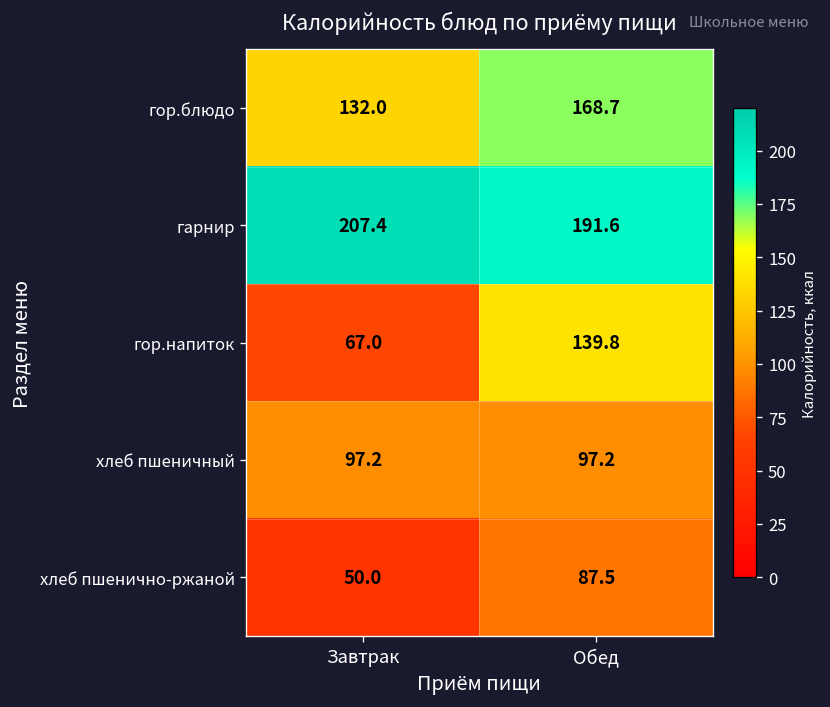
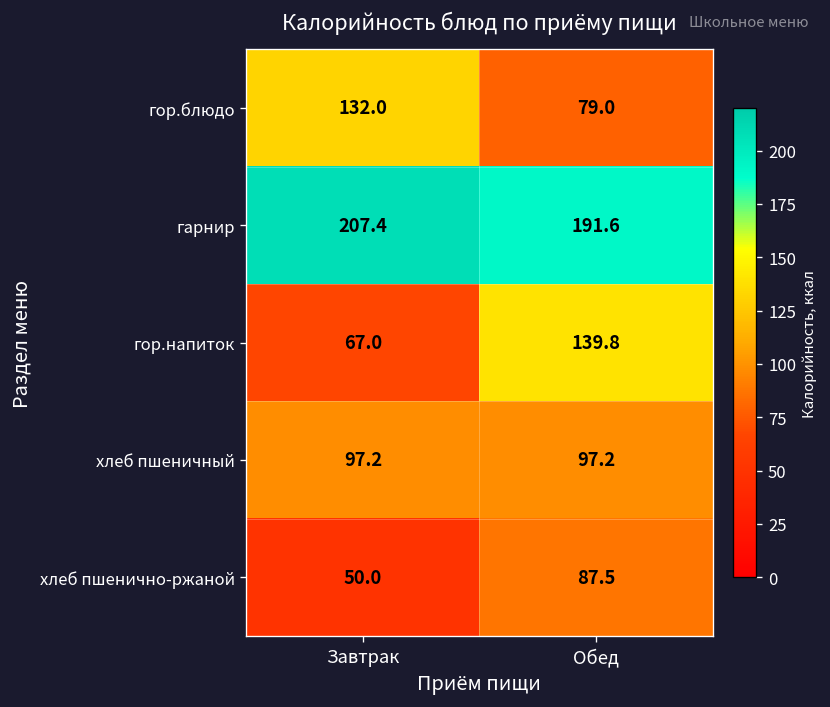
гор.блюдо, Обед: 168.7 -> 79.0
